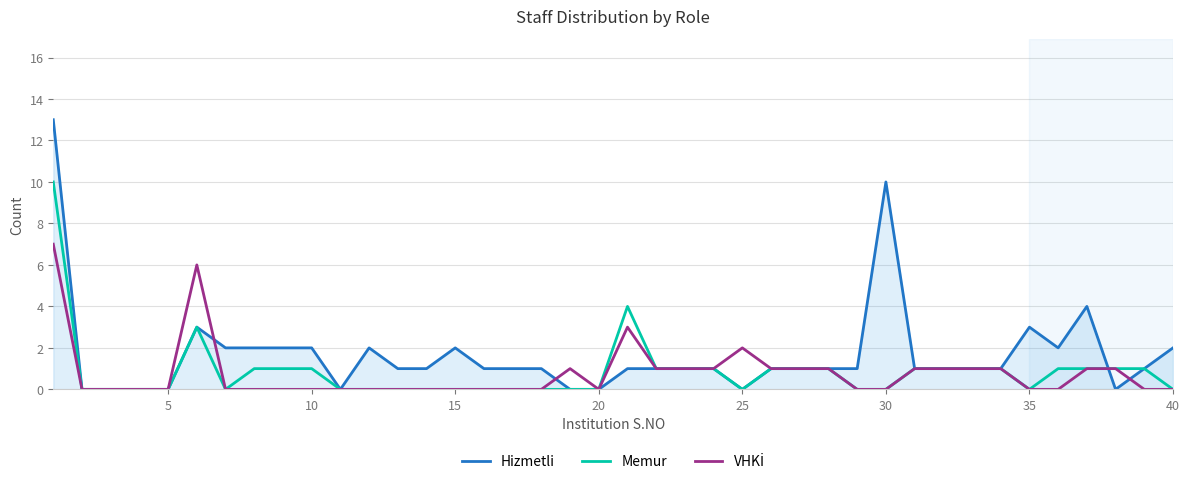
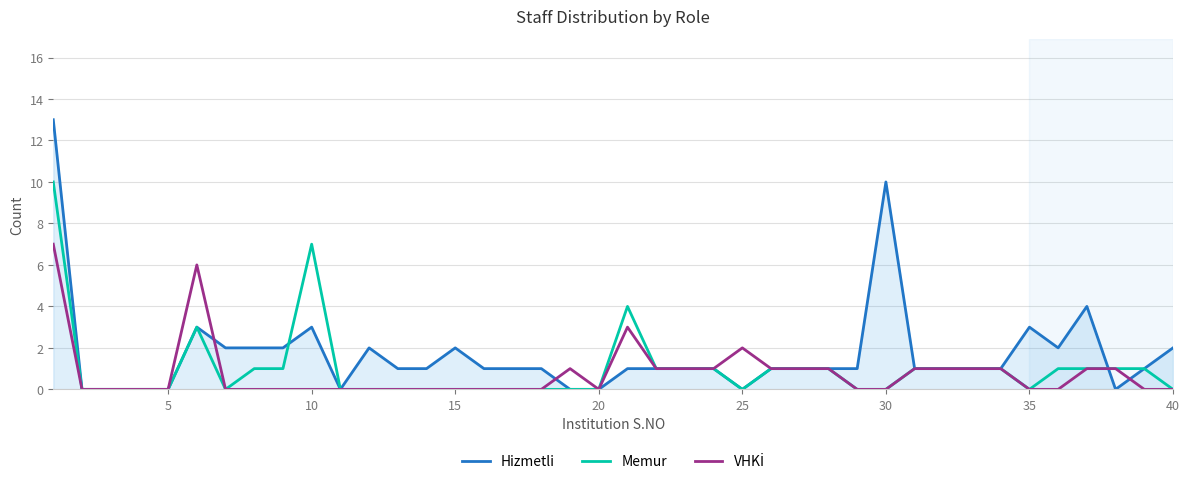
Hizmetli, 10: 2 -> 3
Memur, 10: 1 -> 7
